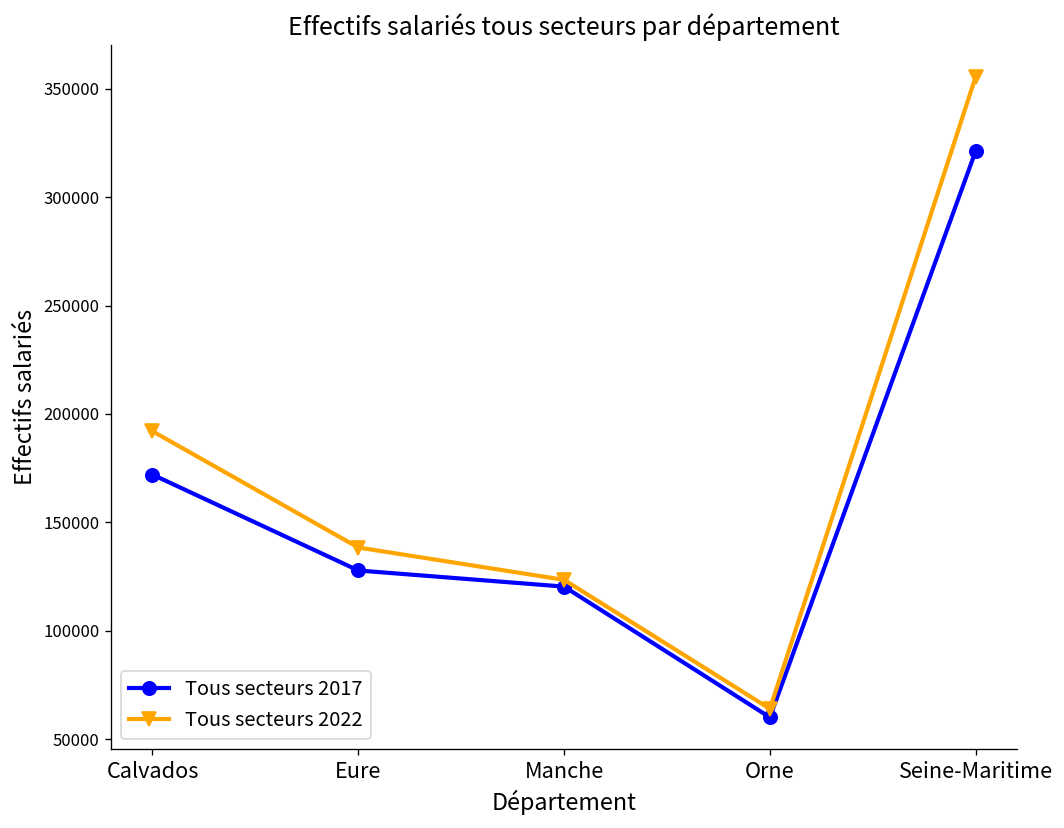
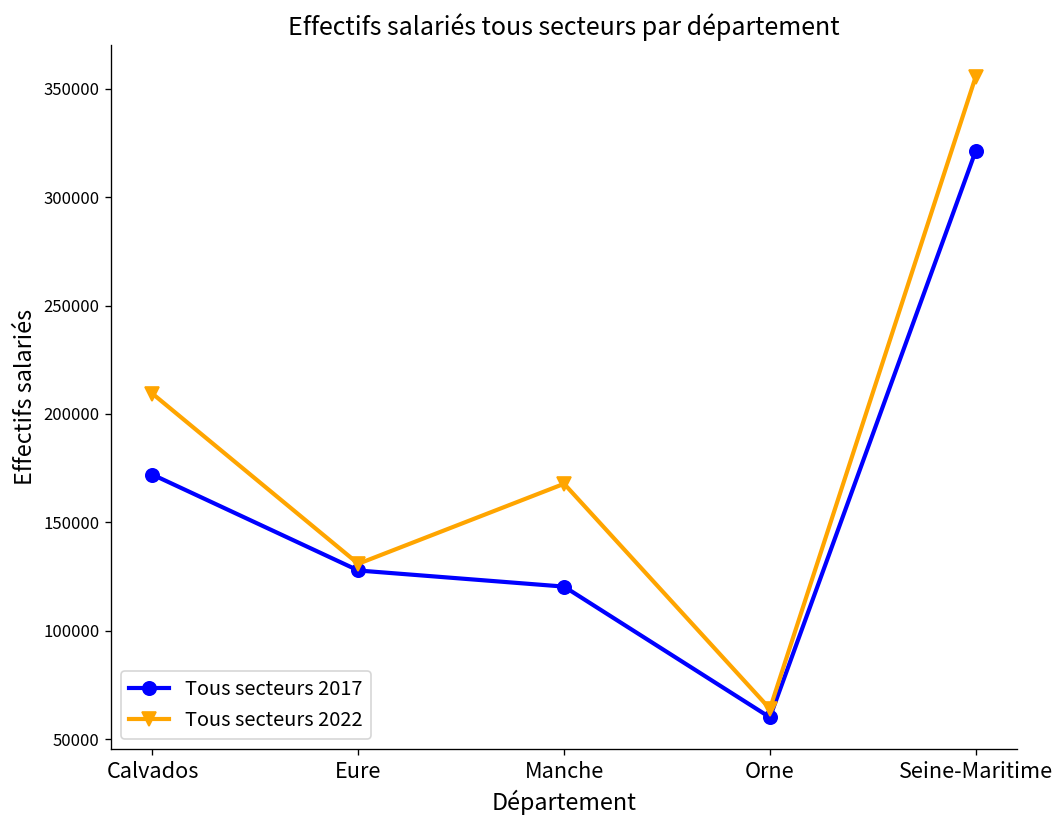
Tous secteurs 2022, Calvados: 192000 -> 209000
Tous secteurs 2022, Eure: 138000 -> 131000
Tous secteurs 2022, Manche: 123000 -> 168000
